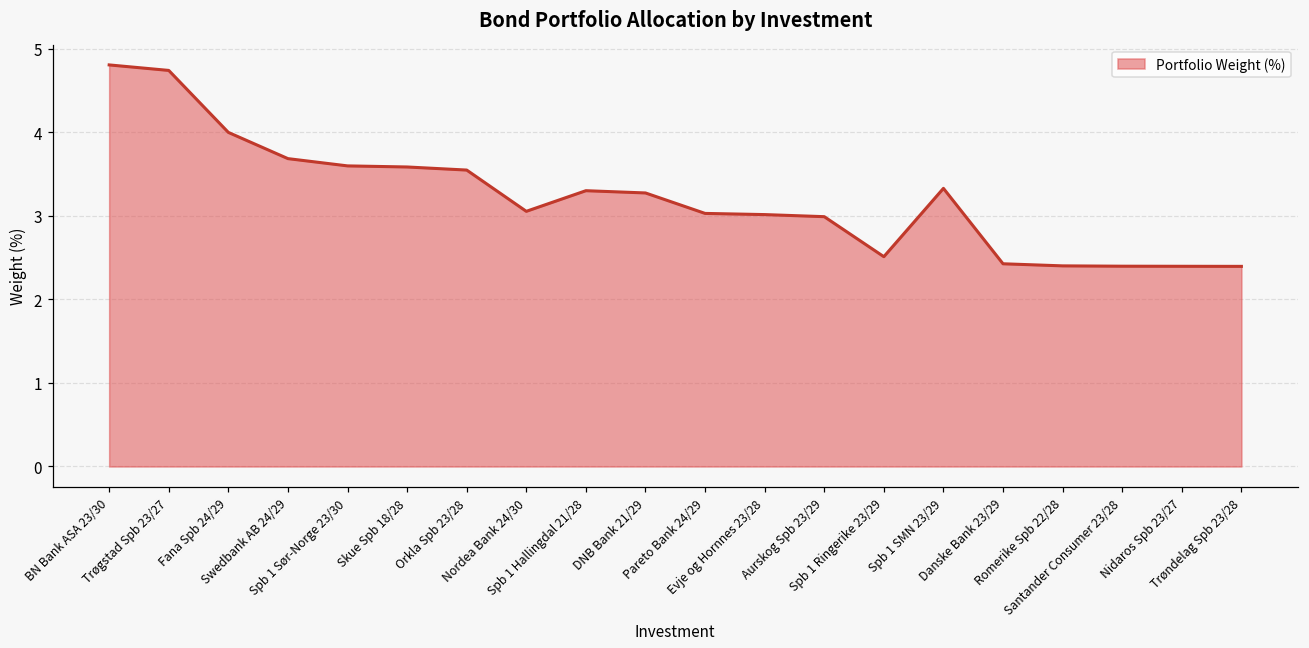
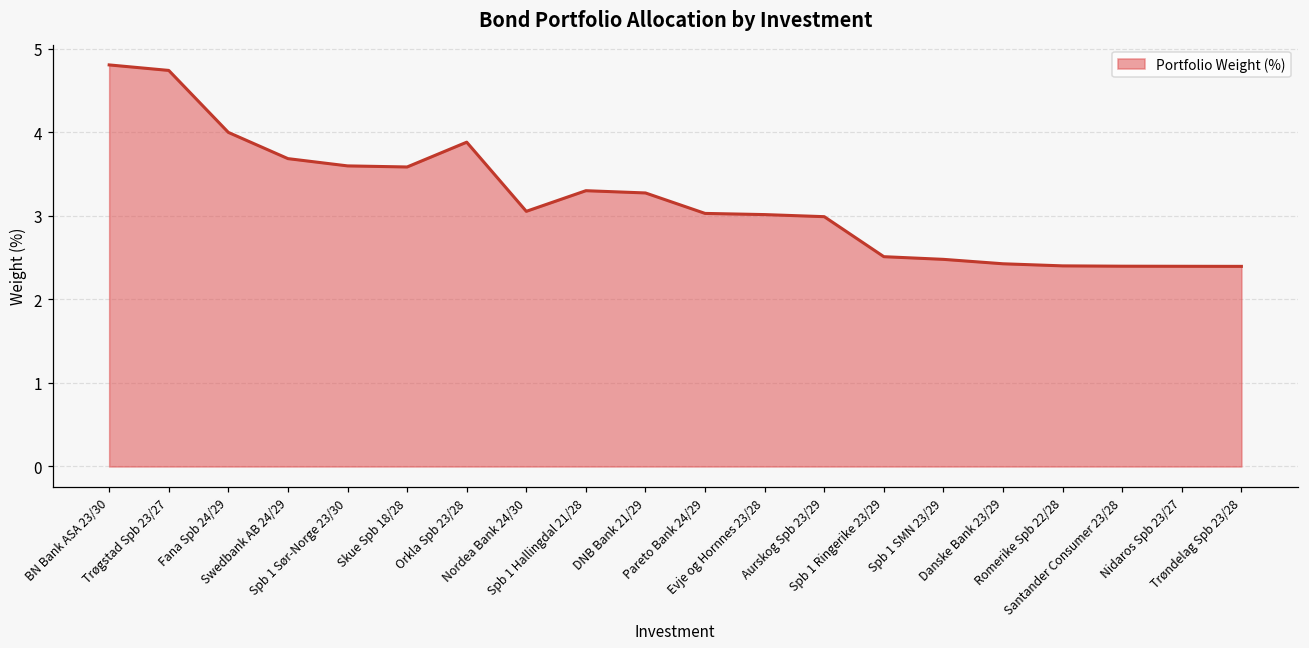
Orkla Spb 23/28: 3.5 -> 3.9
Spb 1 SMN 23/29: 3.3 -> 2.5
